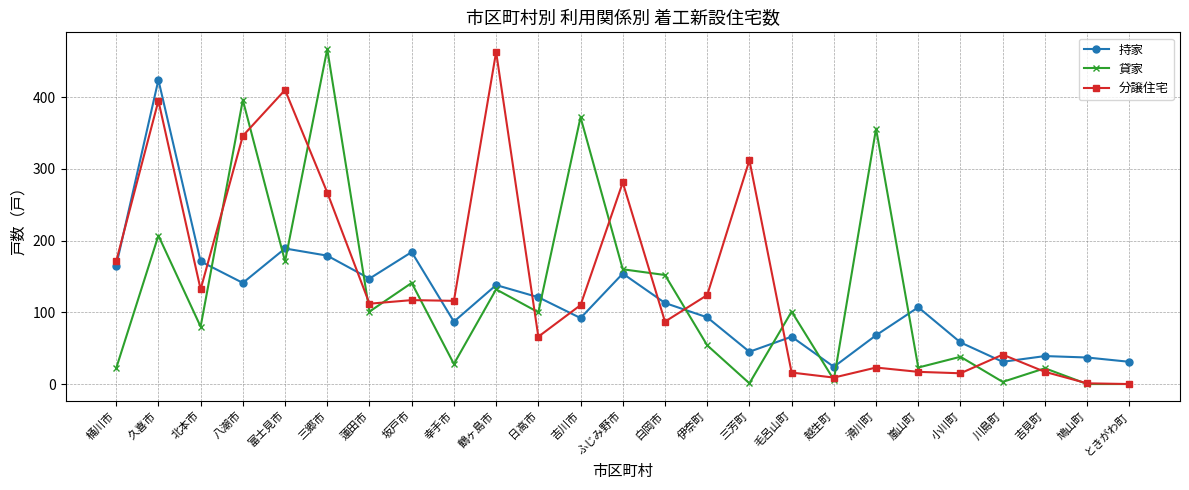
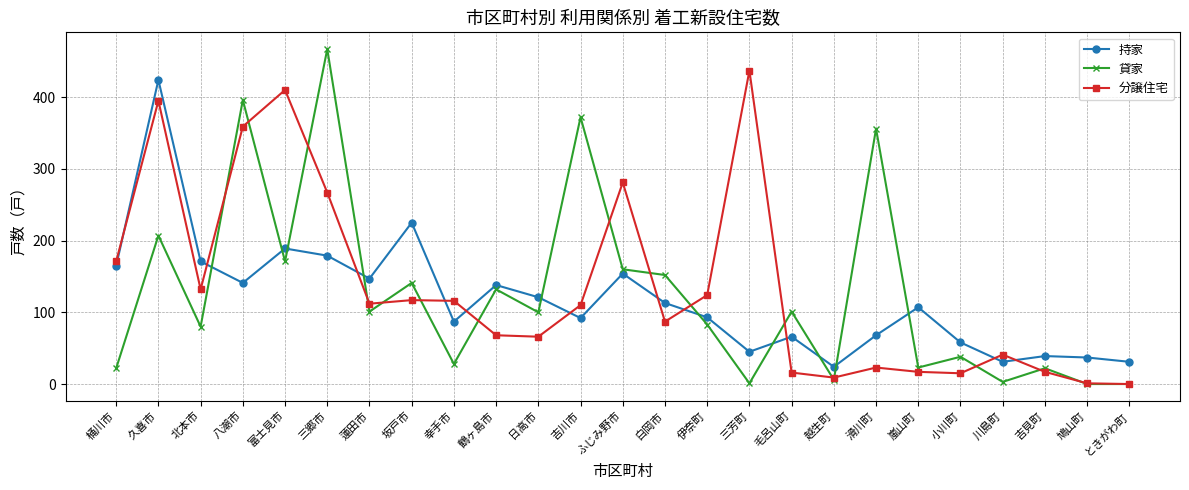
分譲住宅, 八潮市: 350 -> 360
持家, 坂戸市: 180 -> 230
分譲住宅, 鶴ヶ島市: 460 -> 70
貸家, 伊奈町: 50 -> 80
分譲住宅, 三芳町: 310 -> 440
